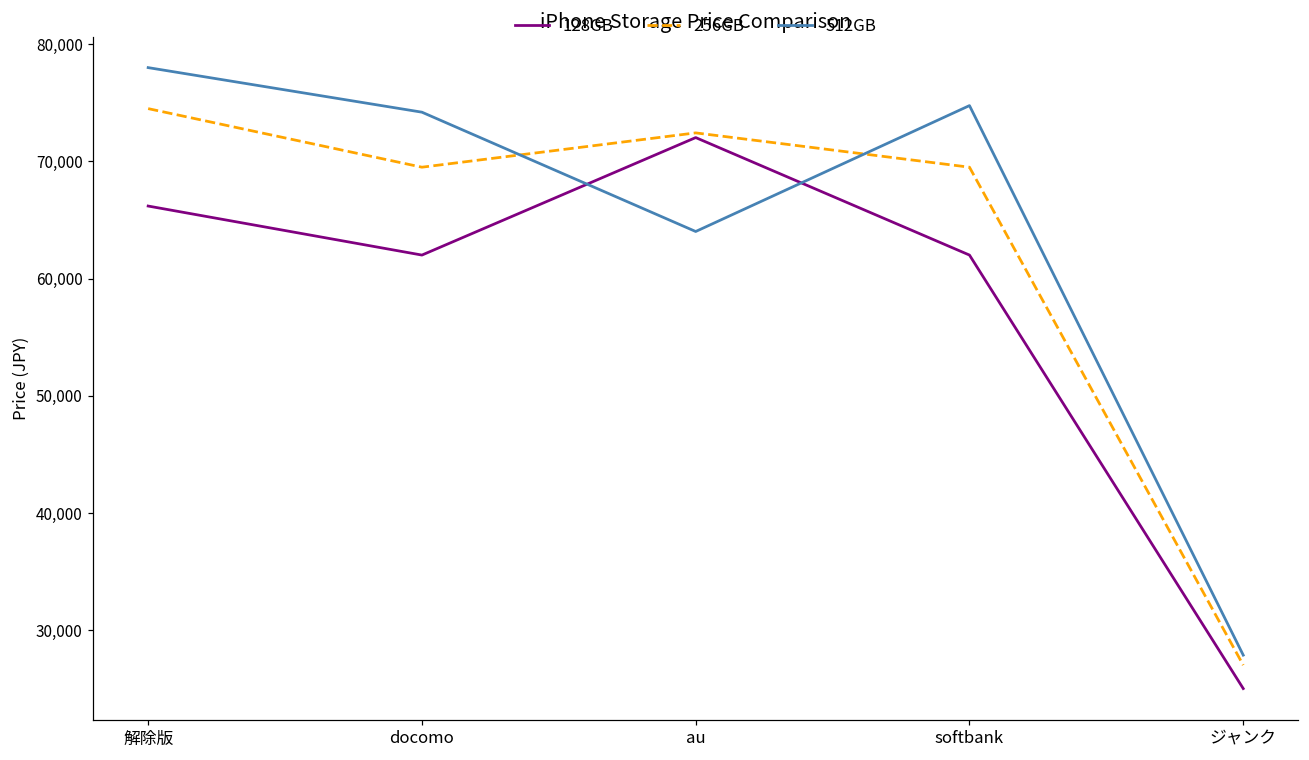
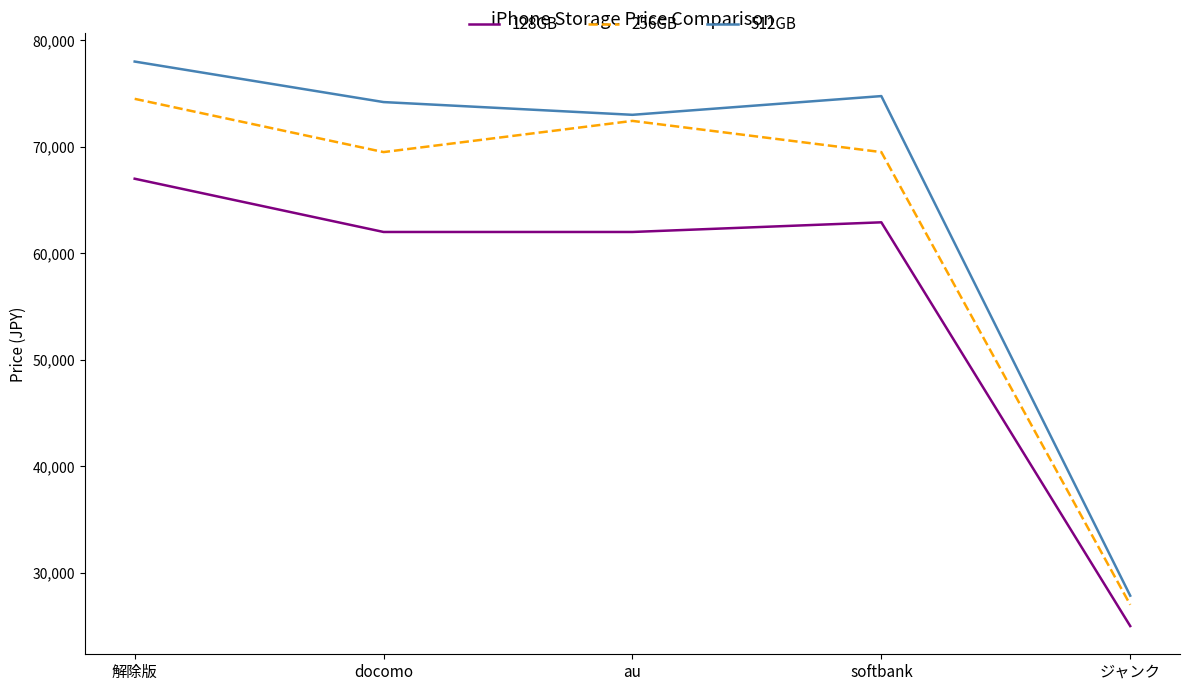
128GB, 解除版: 66,200 -> 67,000
128GB, au: 72,000 -> 62,000
512GB, au: 64,000 -> 73,000
128GB, softbank: 62,000 -> 62,900
